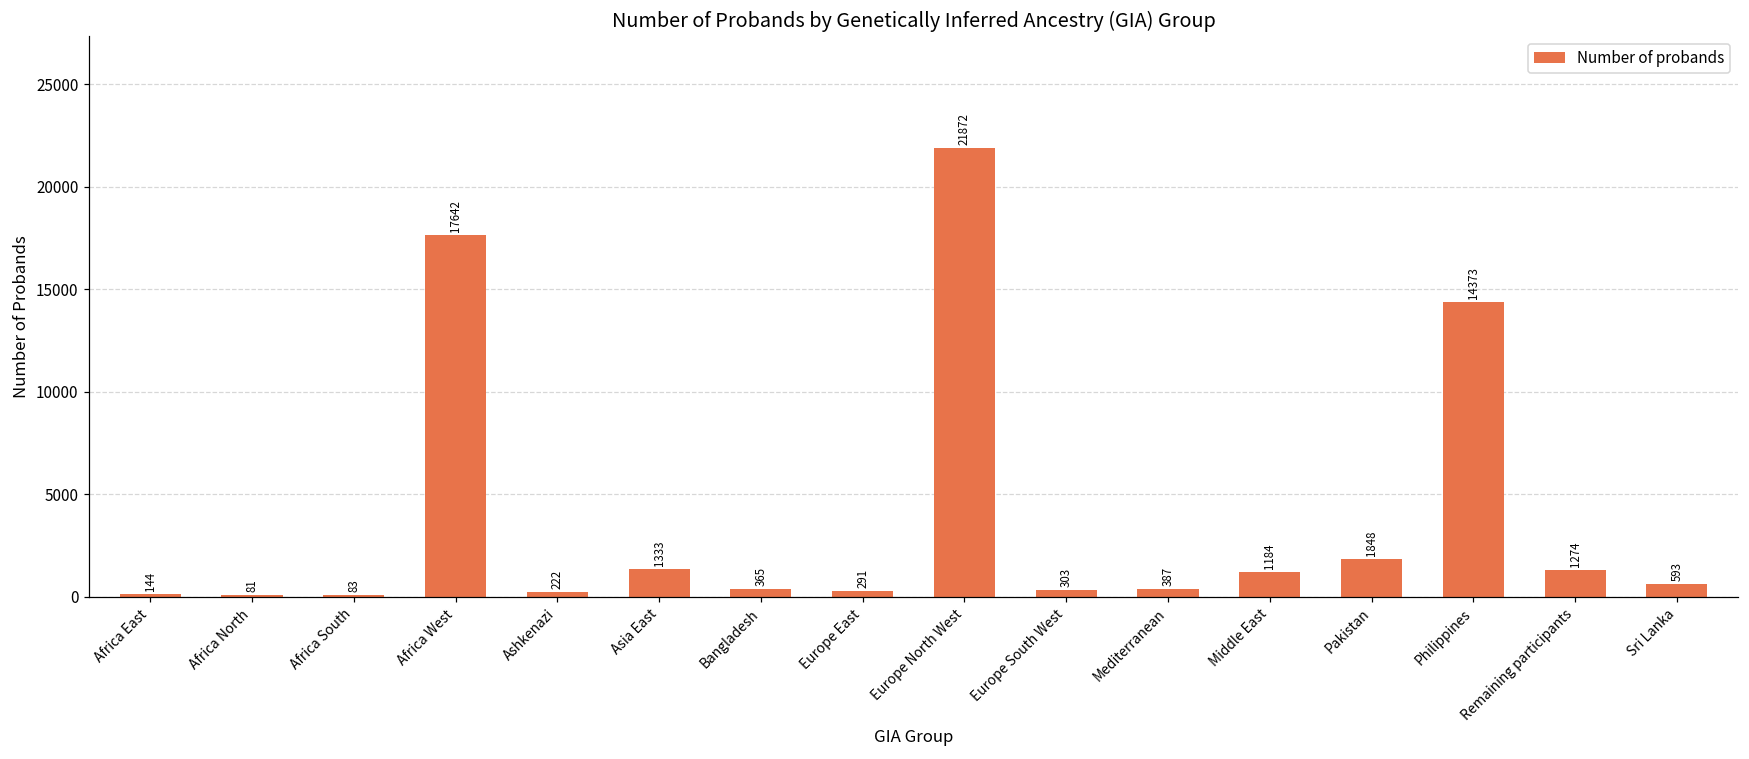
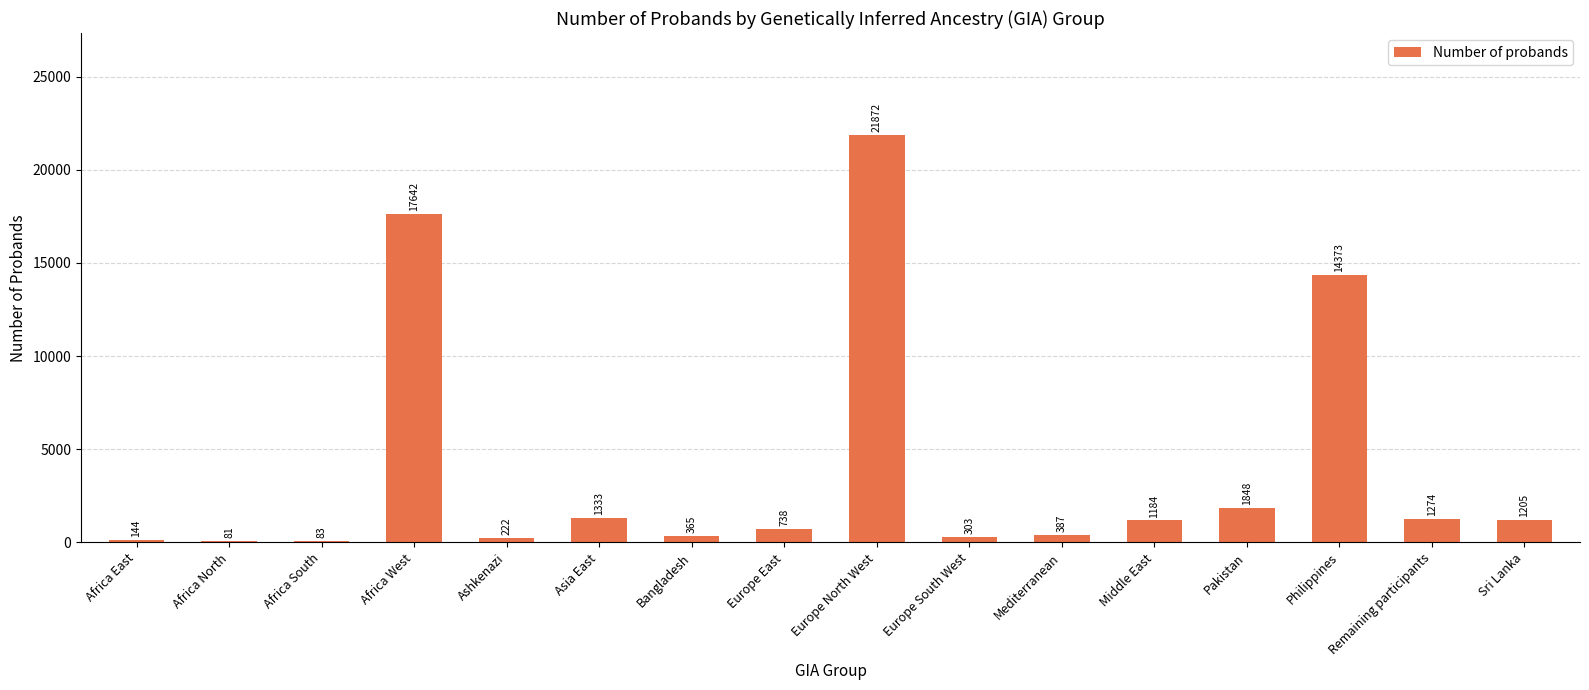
Europe East: 291 -> 738
Sri Lanka: 593 -> 1205
